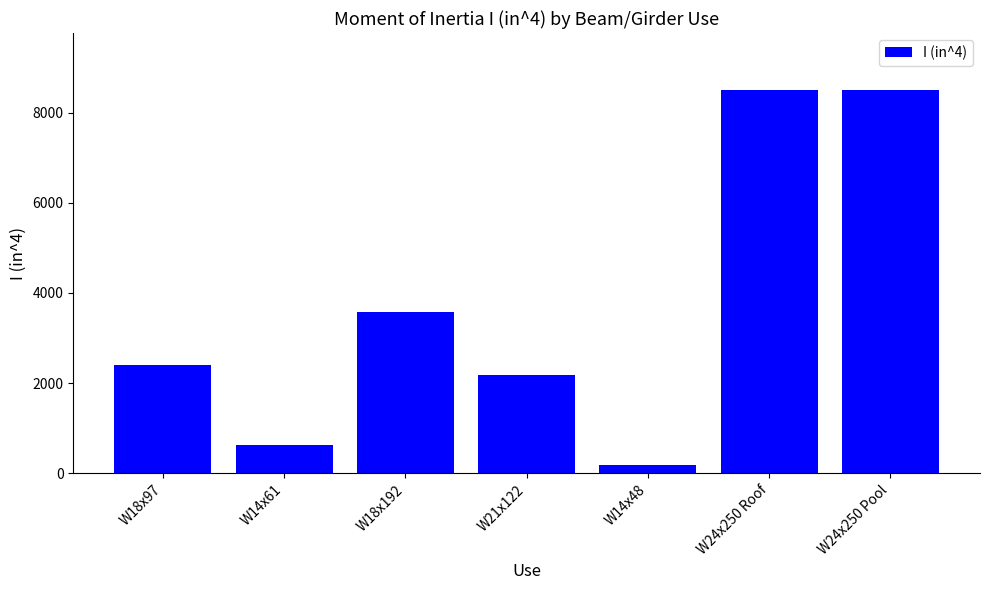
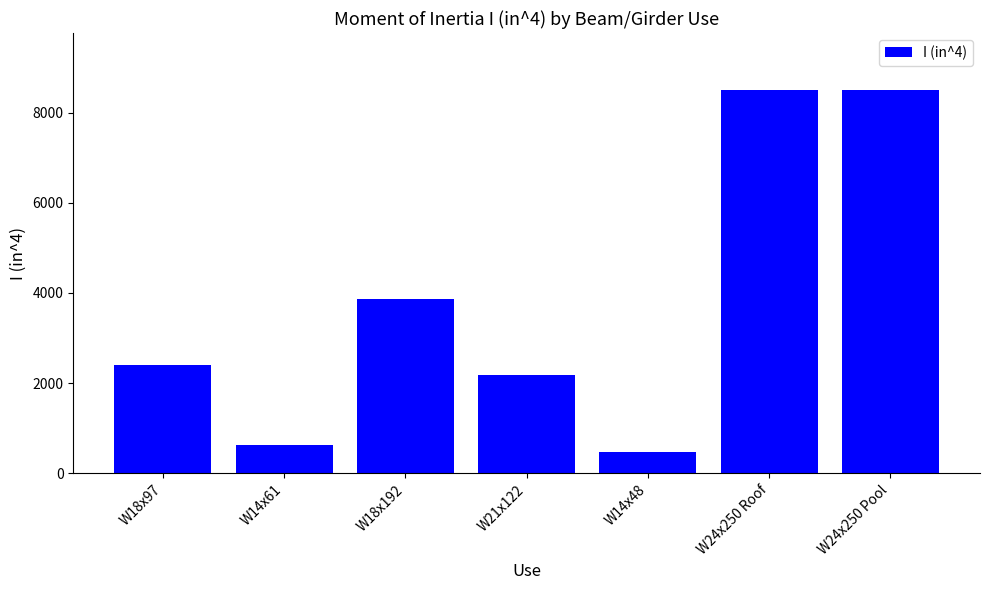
W18x192: 3600 -> 3900
W14x48: 200 -> 500
